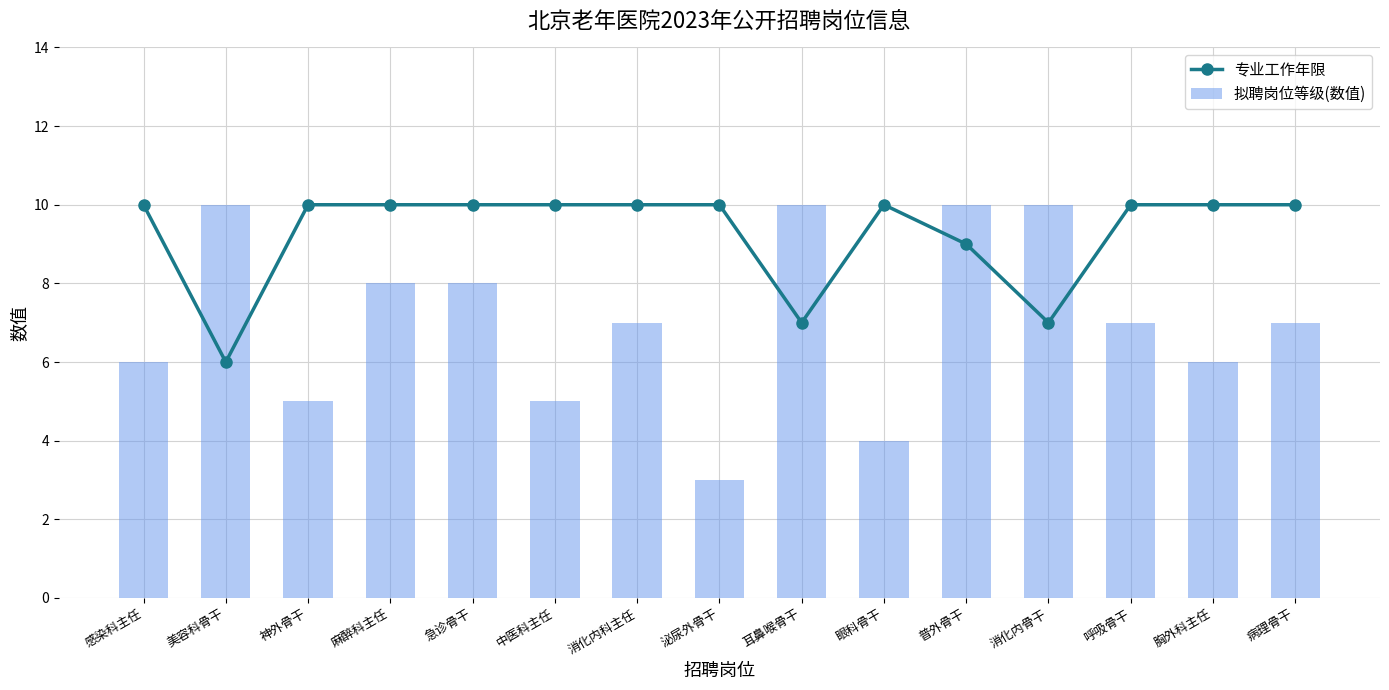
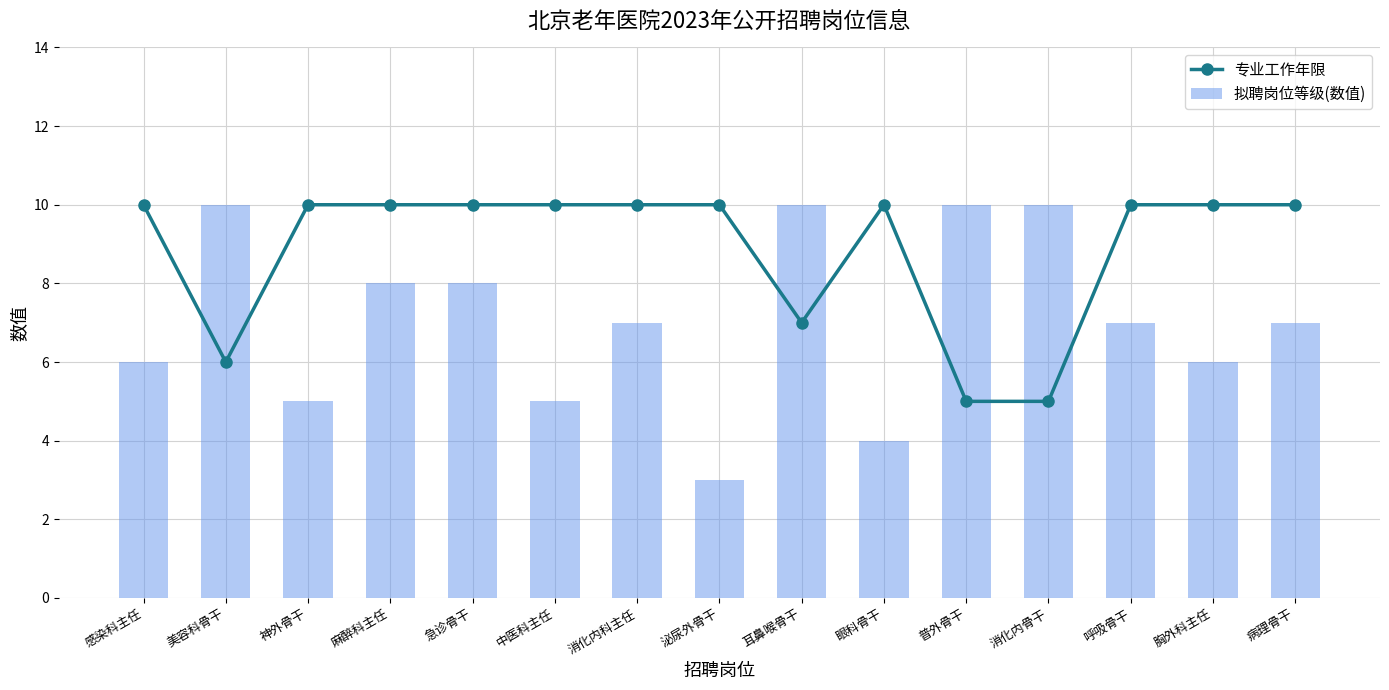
专业工作年限, 普外骨干: 9 -> 5
专业工作年限, 消化内骨干: 7 -> 5
